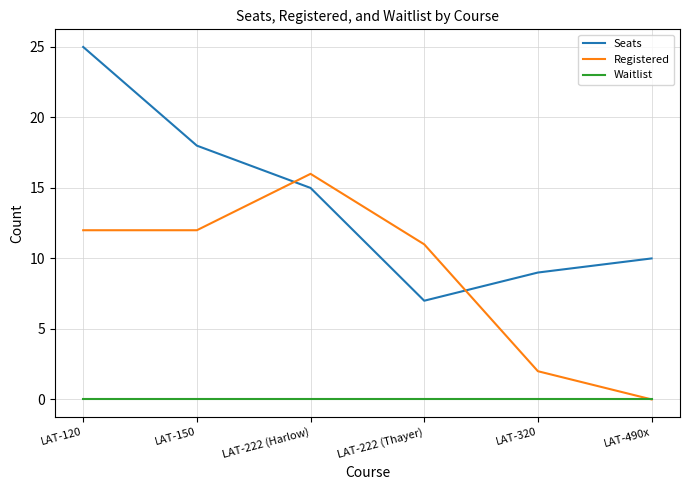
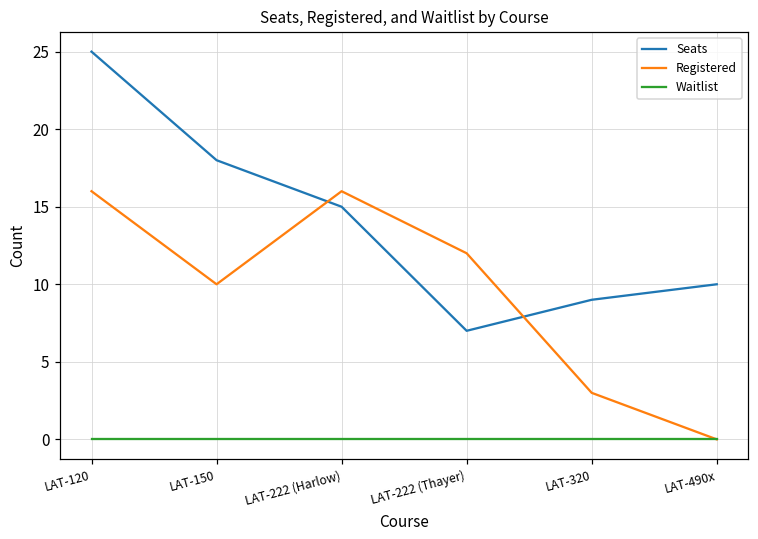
Registered, LAT-120: 12 -> 16
Registered, LAT-150: 12 -> 10
Registered, LAT-222 (Thayer): 11 -> 12
Registered, LAT-320: 2 -> 3
